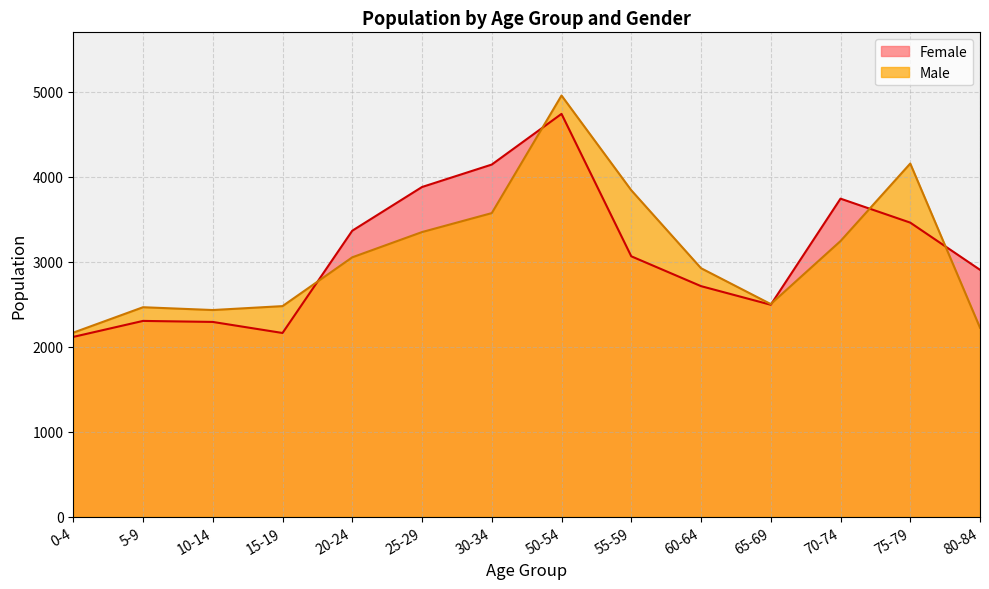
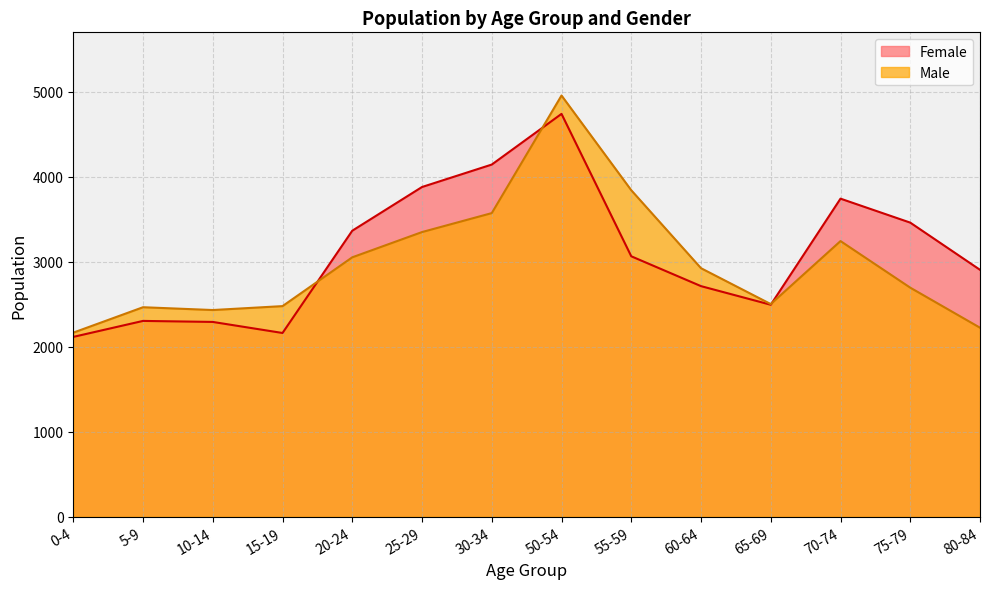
Male, 75-79: 4200 -> 2700
